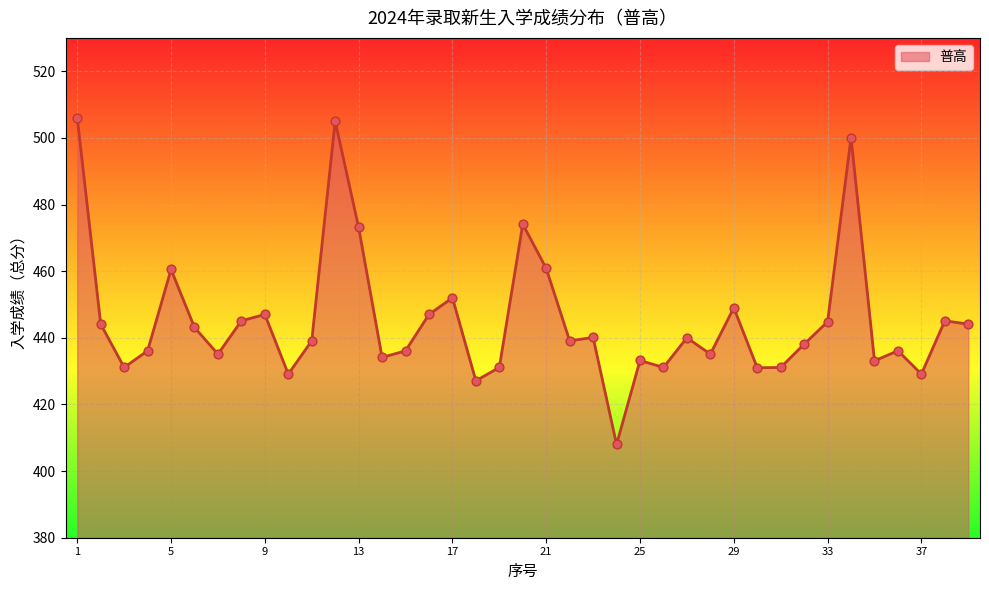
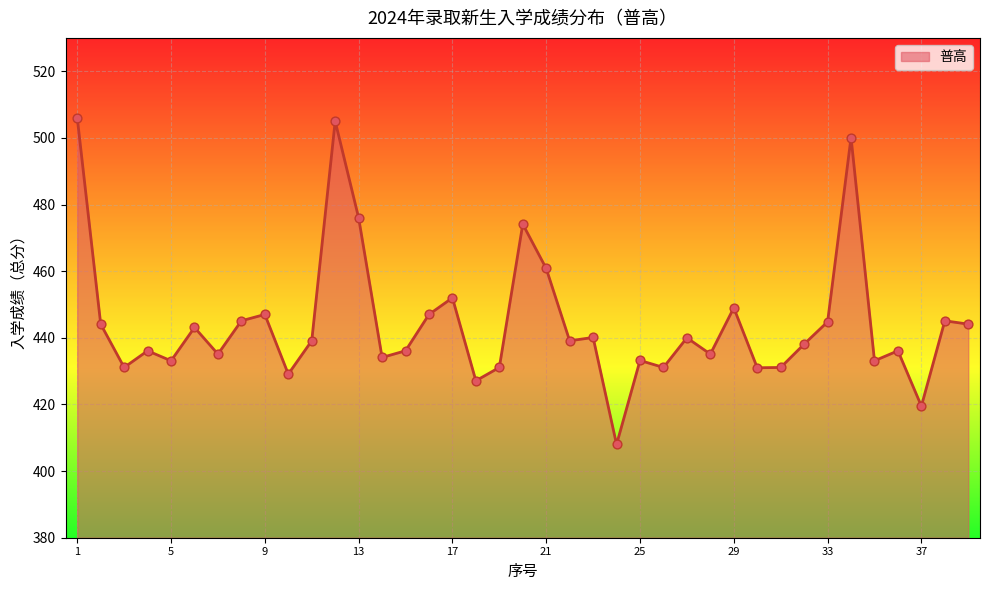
5: 461 -> 433
13: 473 -> 476
37: 429 -> 420
